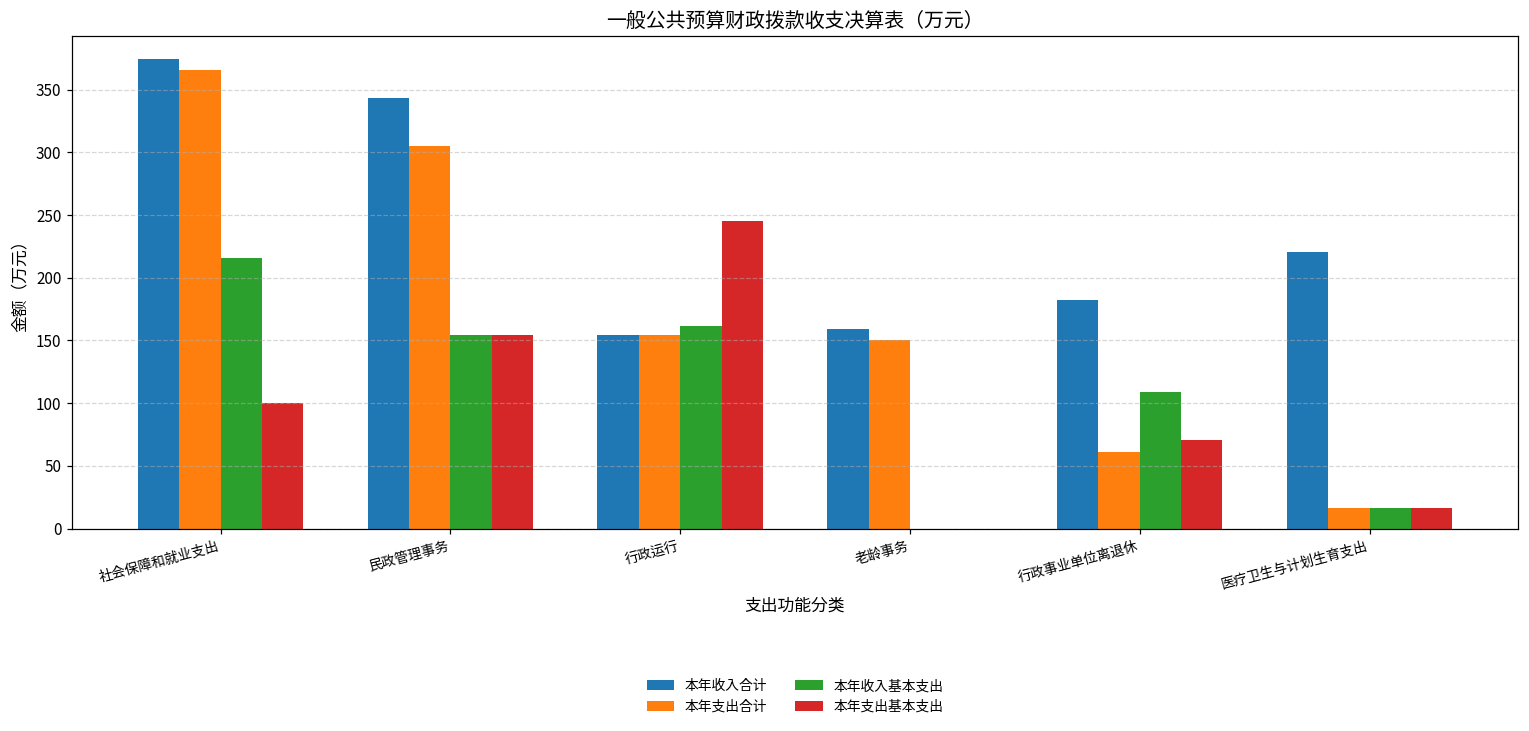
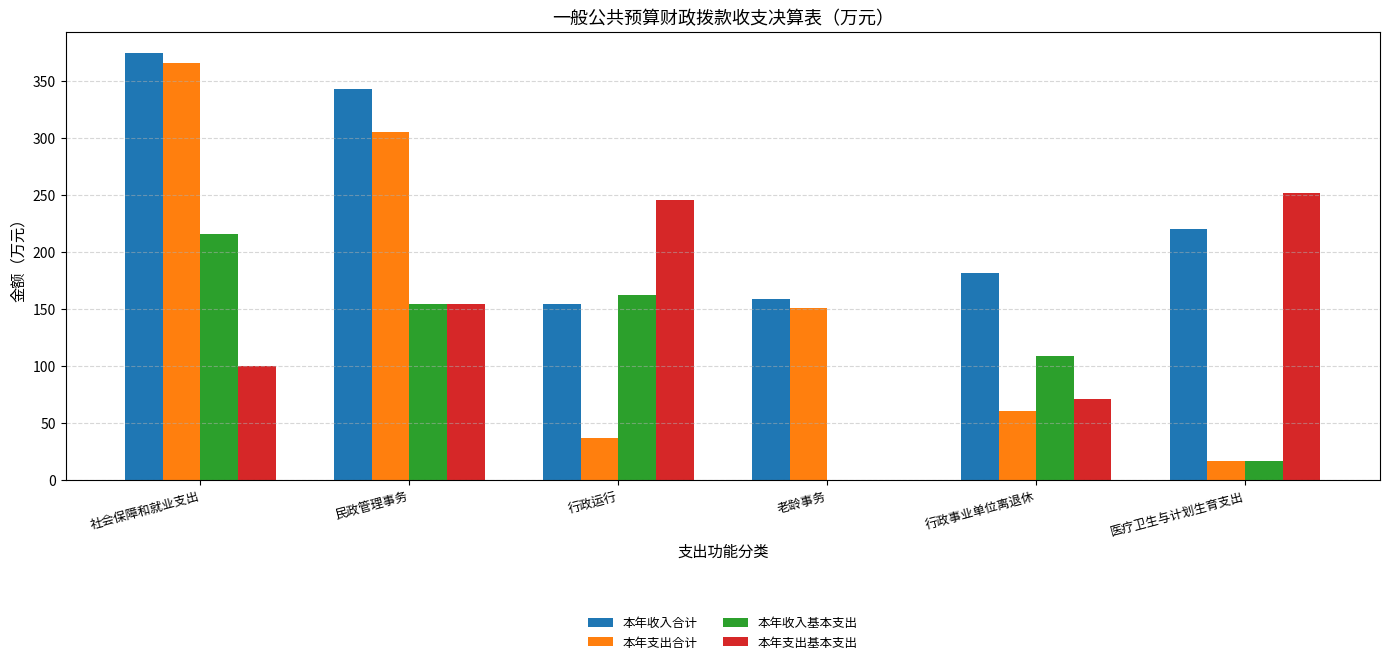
本年支出合计, 行政运行: 154 -> 37
本年支出基本支出, 医疗卫生与计划生育支出: 16 -> 251
